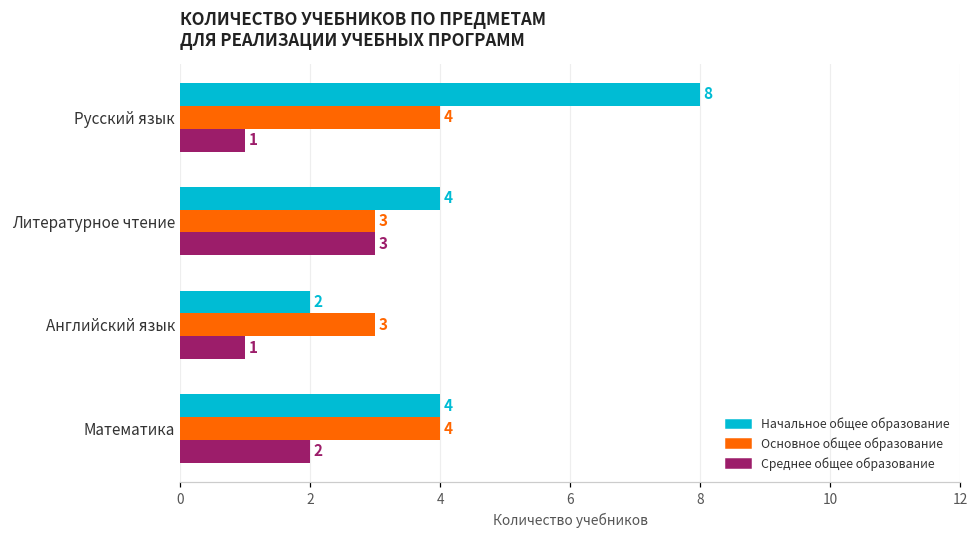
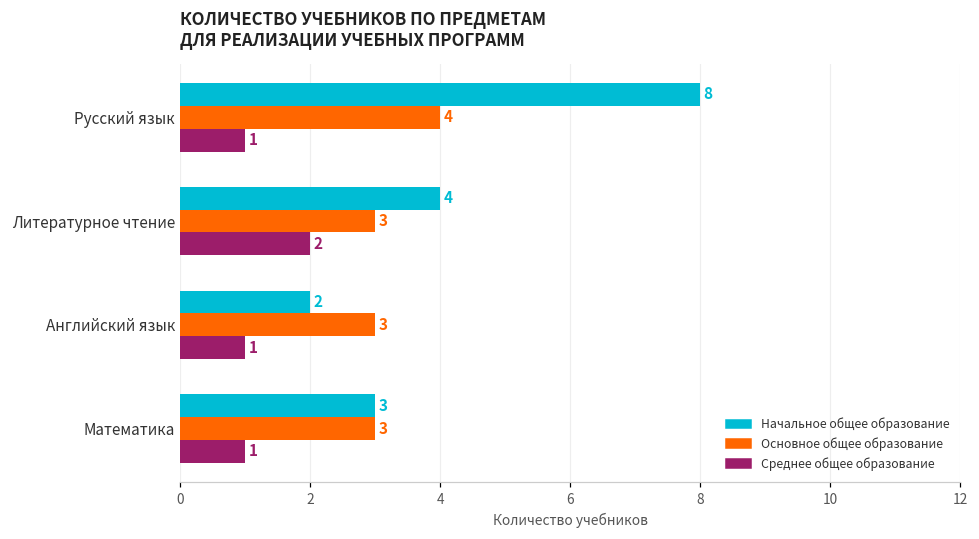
Среднее общее образование, Литературное чтение: 3 -> 2
Начальное общее образование, Математика: 4 -> 3
Основное общее образование, Математика: 4 -> 3
Среднее общее образование, Математика: 2 -> 1
